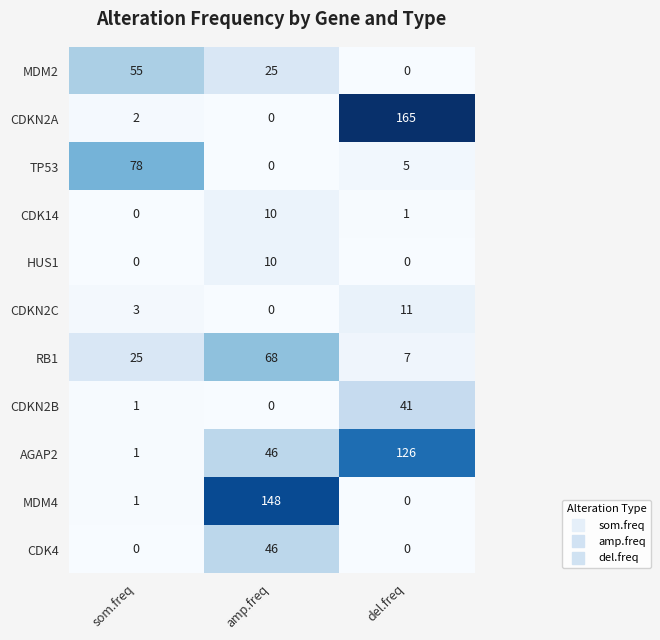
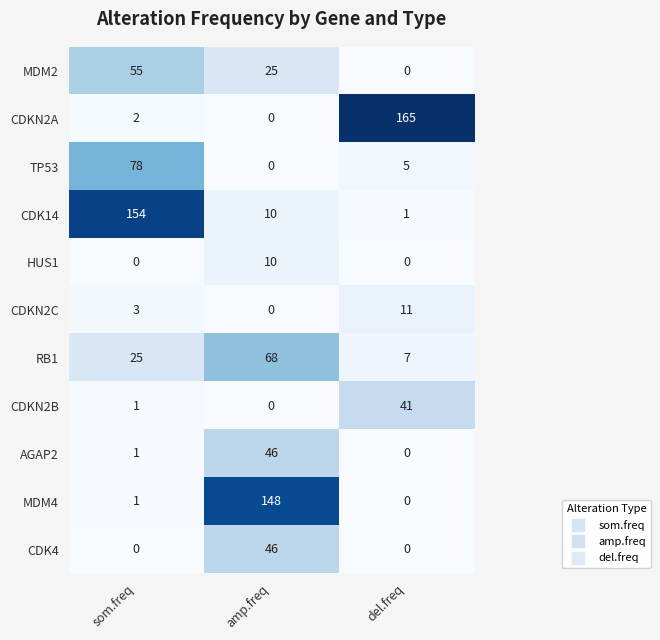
CDK14, som.freq: 0 -> 154
AGAP2, del.freq: 126 -> 0
